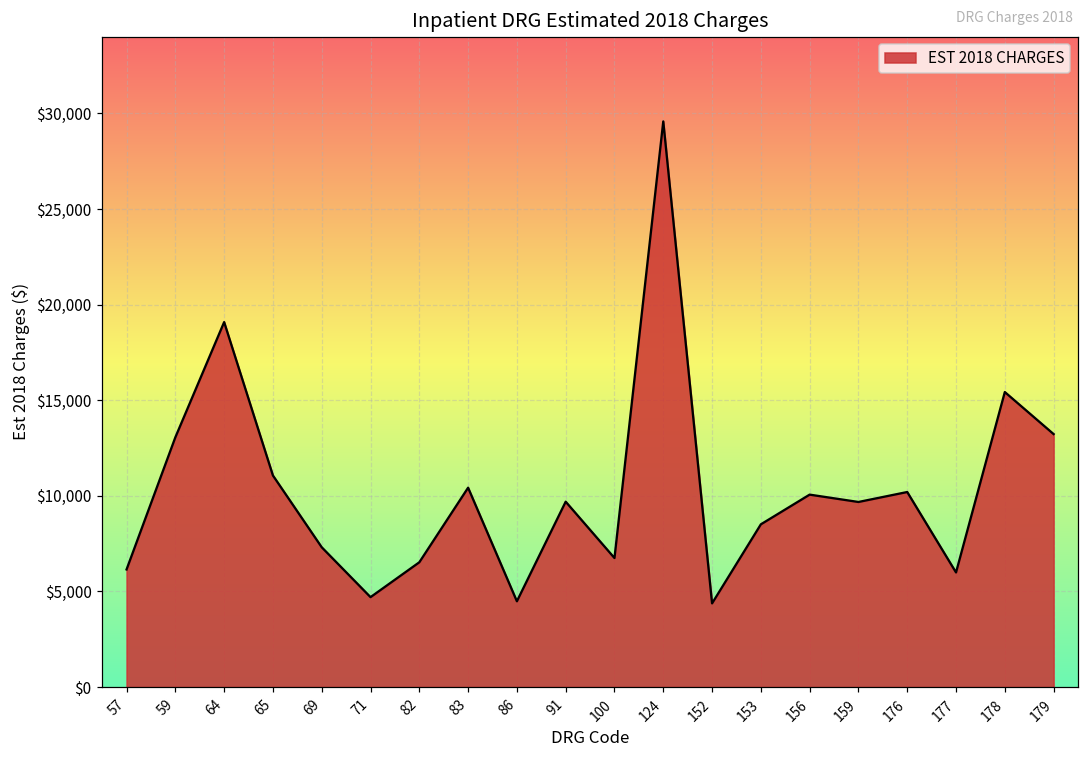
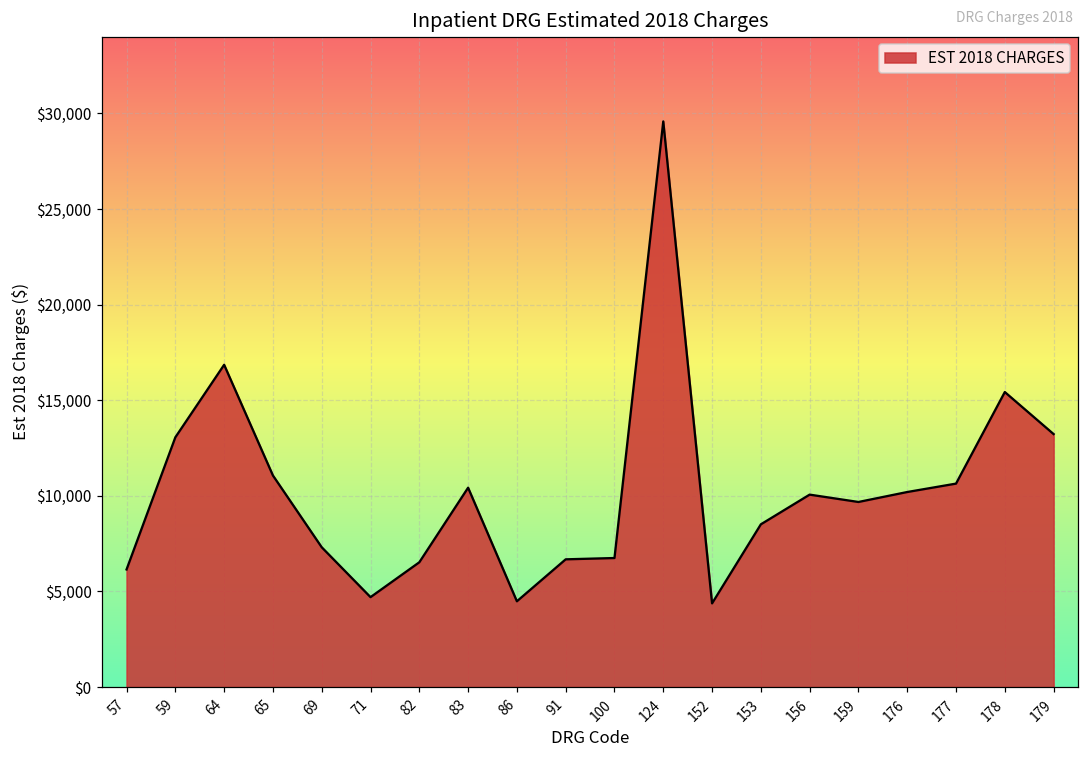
64: $19,100 -> $16,900
91: $9,700 -> $6,700
177: $6,000 -> $10,600
